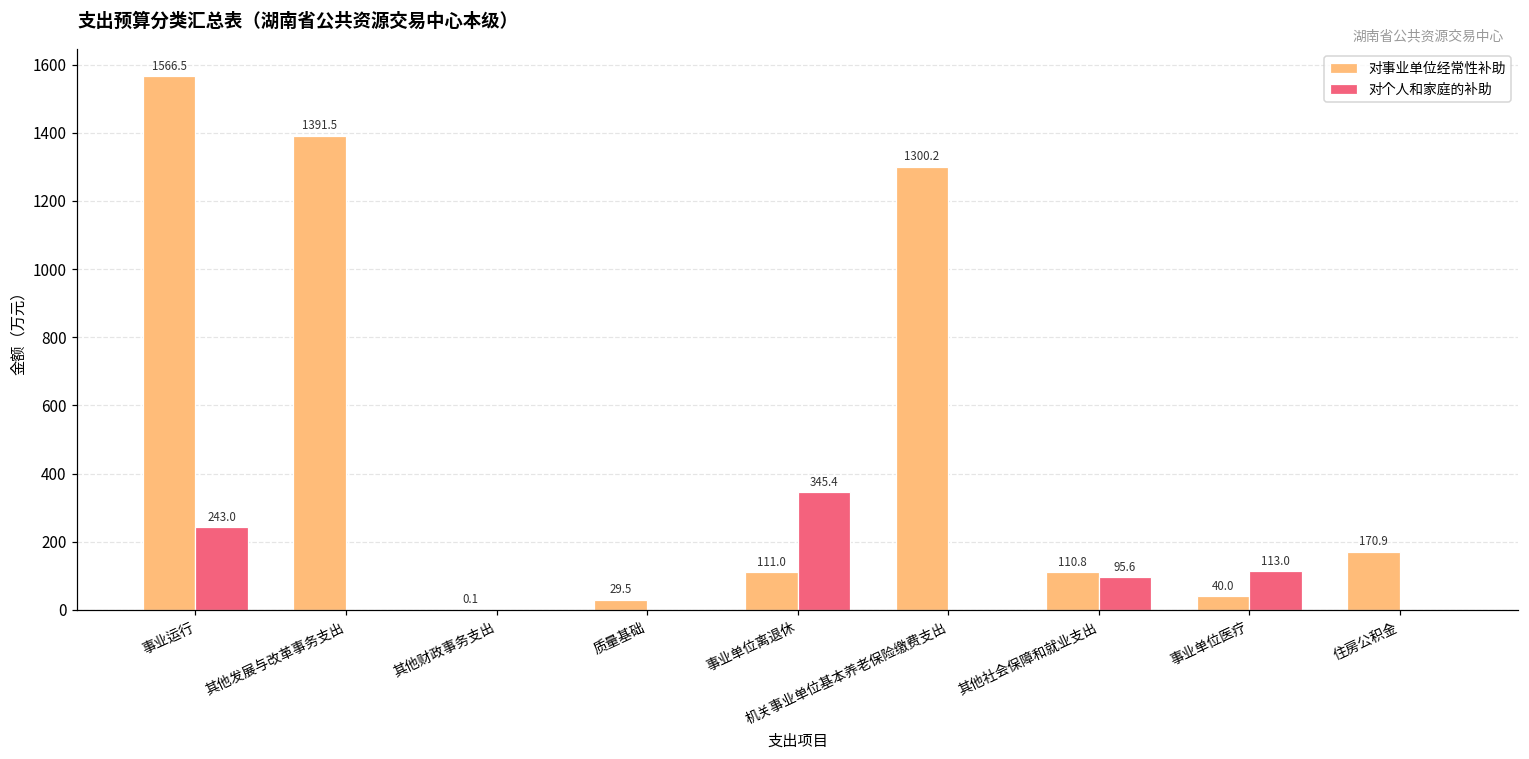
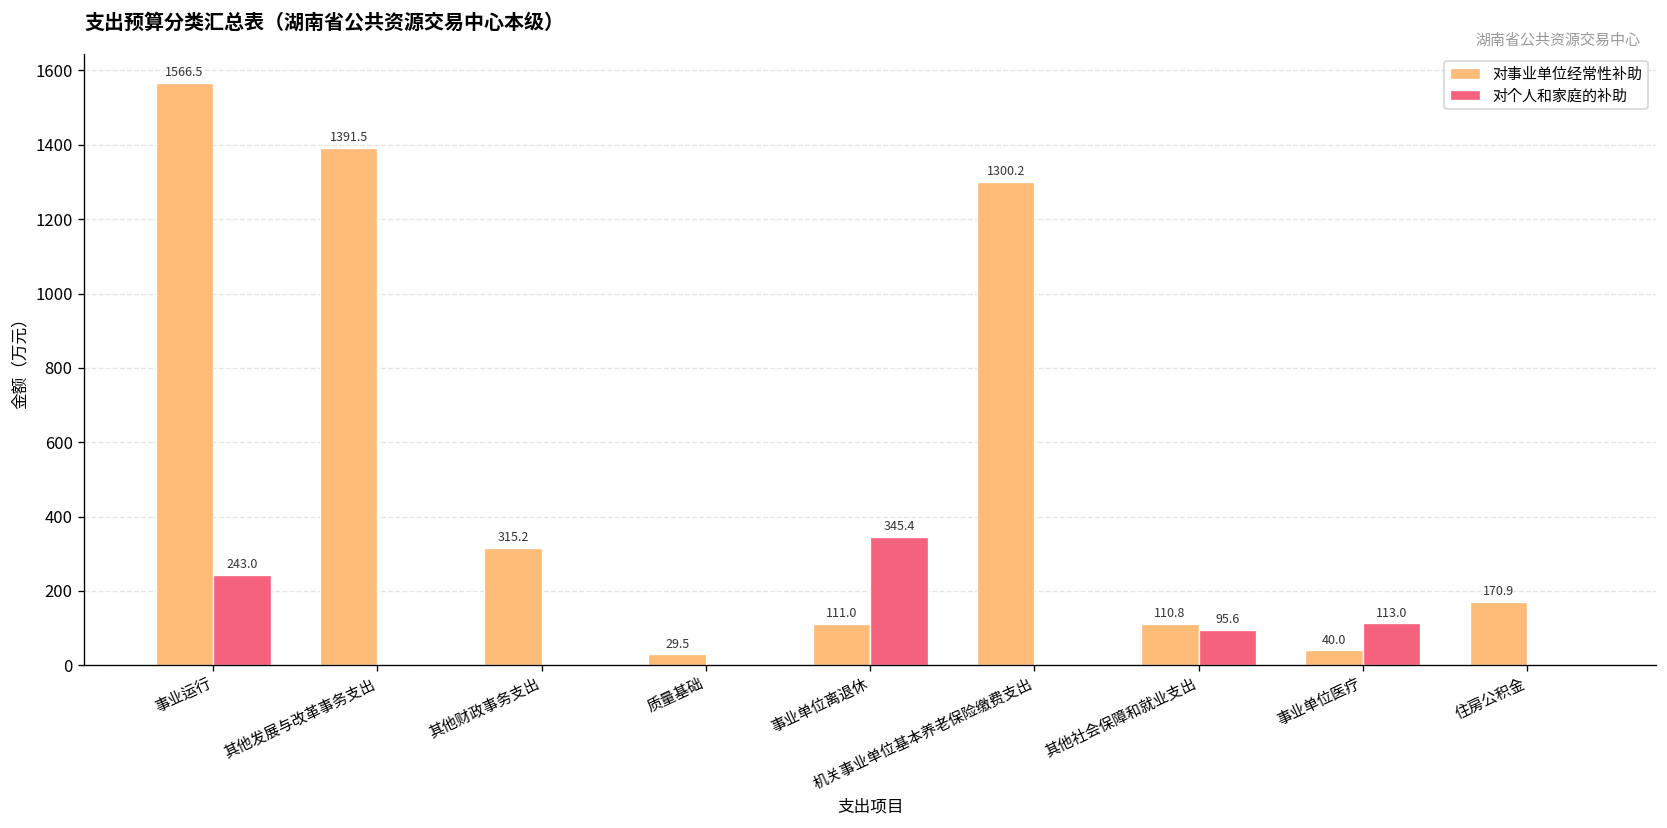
对事业单位经常性补助, 其他财政事务支出: 0.1 -> 315.2
